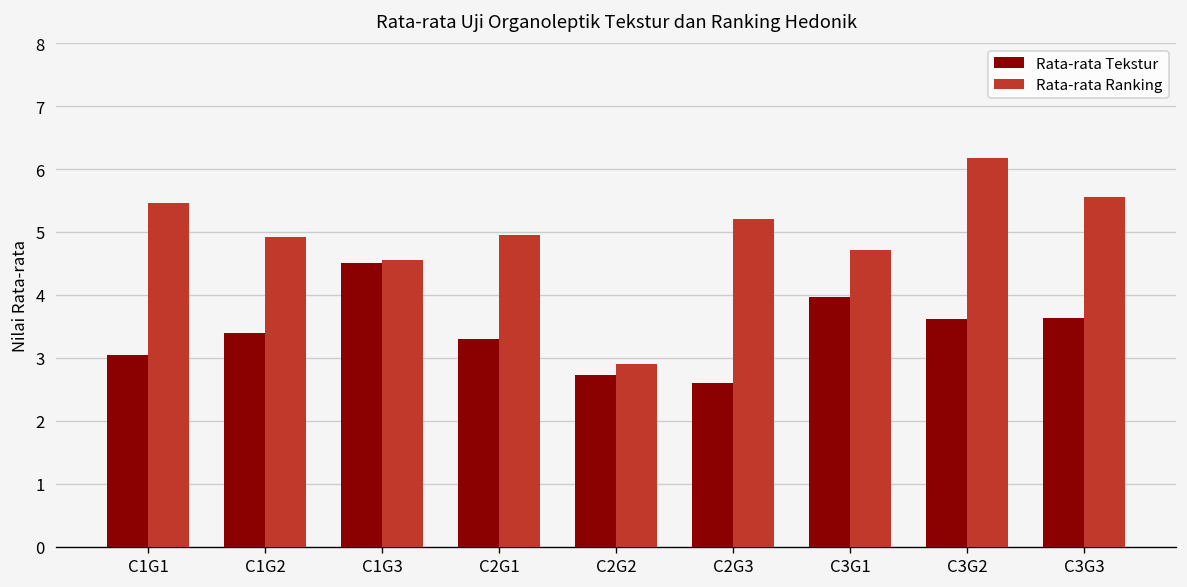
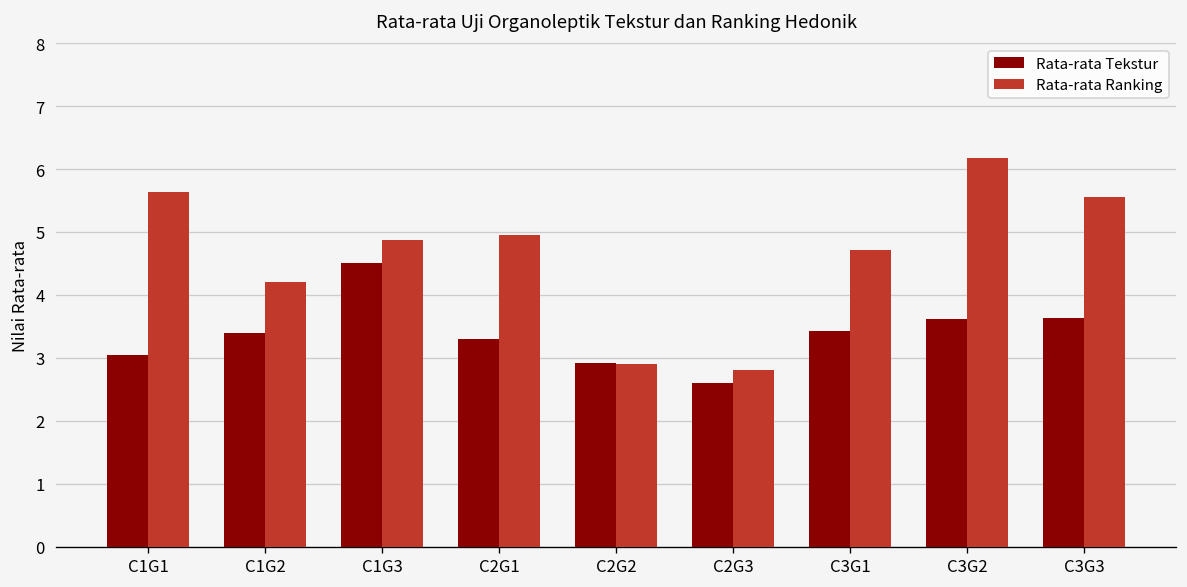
Rata-rata Ranking, C1G1: 5.5 -> 5.6
Rata-rata Ranking, C1G2: 4.9 -> 4.2
Rata-rata Ranking, C1G3: 4.6 -> 4.9
Rata-rata Tekstur, C2G2: 2.7 -> 2.9
Rata-rata Ranking, C2G3: 5.2 -> 2.8
Rata-rata Tekstur, C3G1: 4.0 -> 3.4
